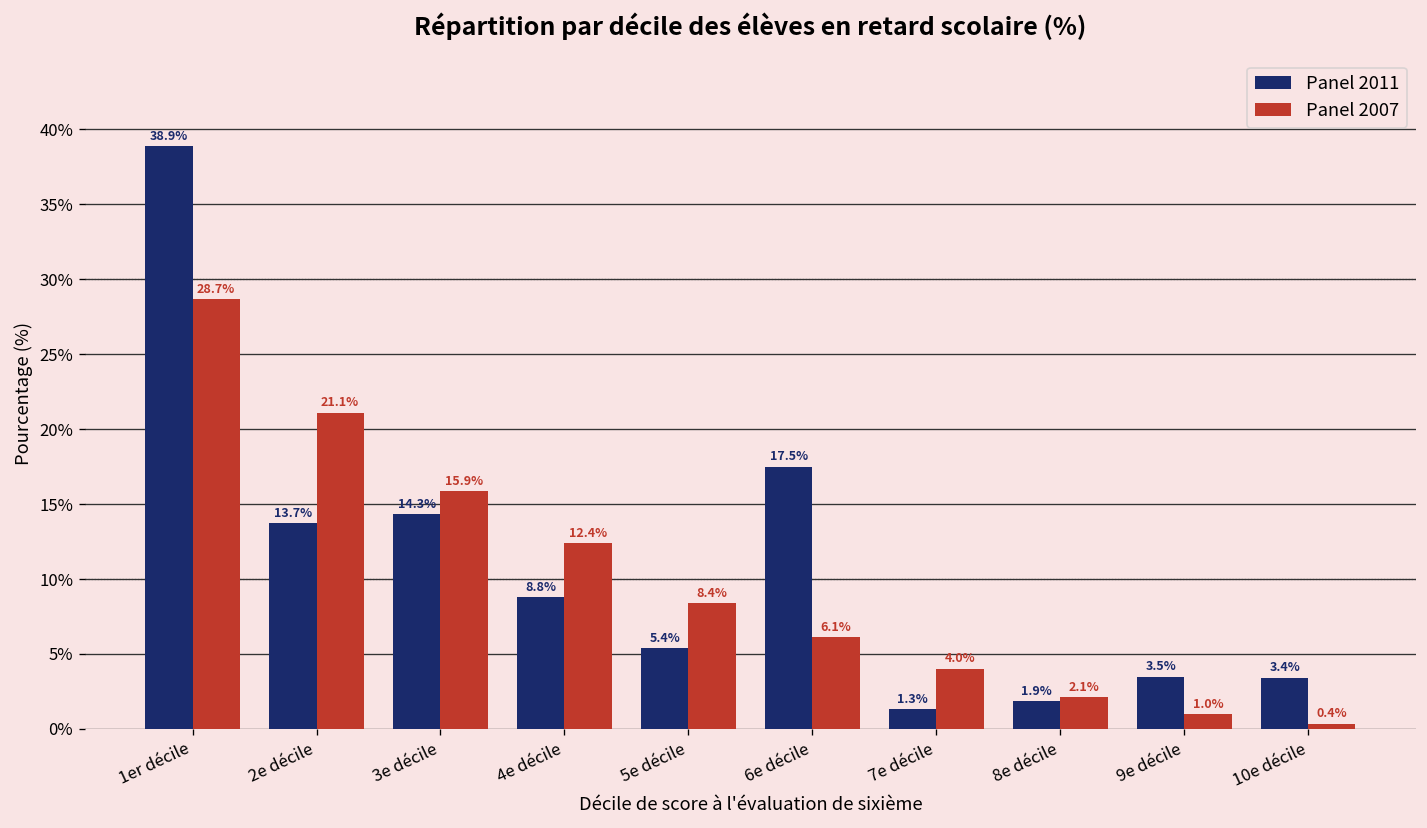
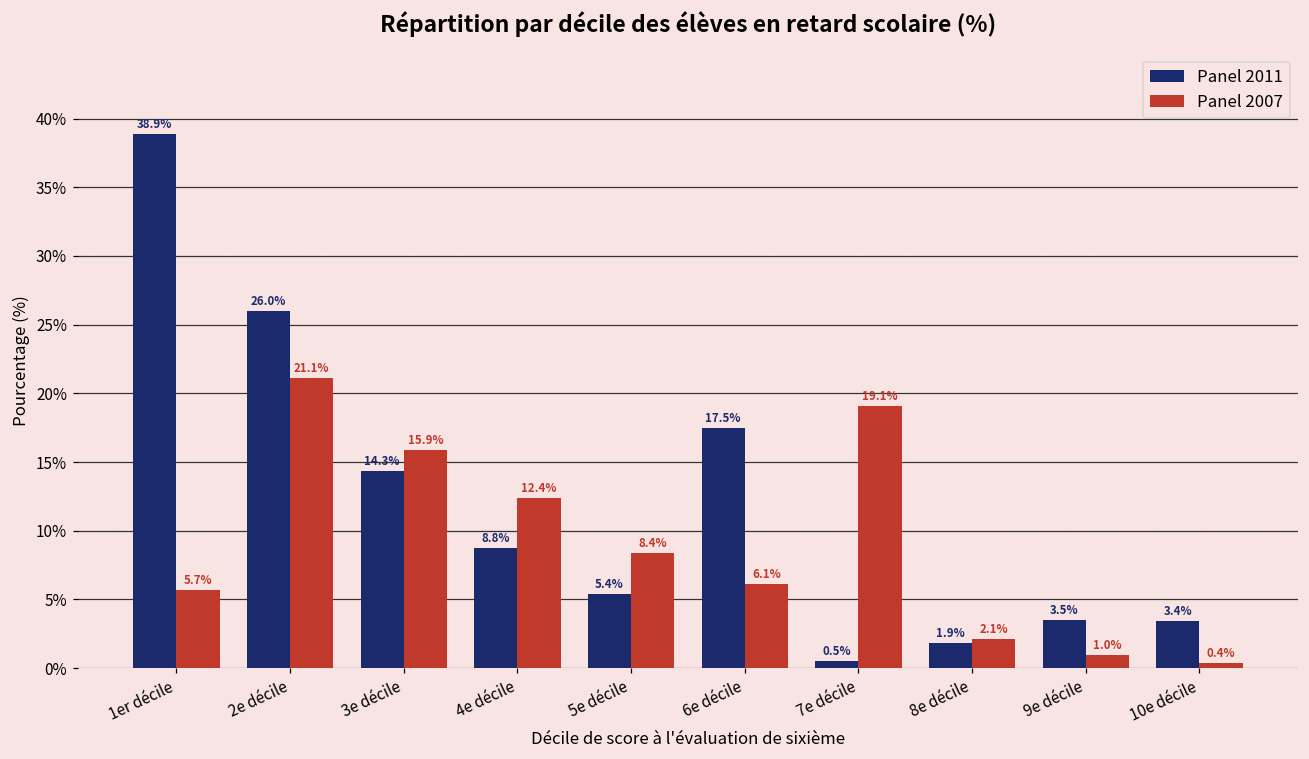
Panel 2007, 1er décile: 28.7% -> 5.7%
Panel 2011, 2e décile: 13.7% -> 26.0%
Panel 2011, 7e décile: 1.3% -> 0.5%
Panel 2007, 7e décile: 4.0% -> 19.1%
